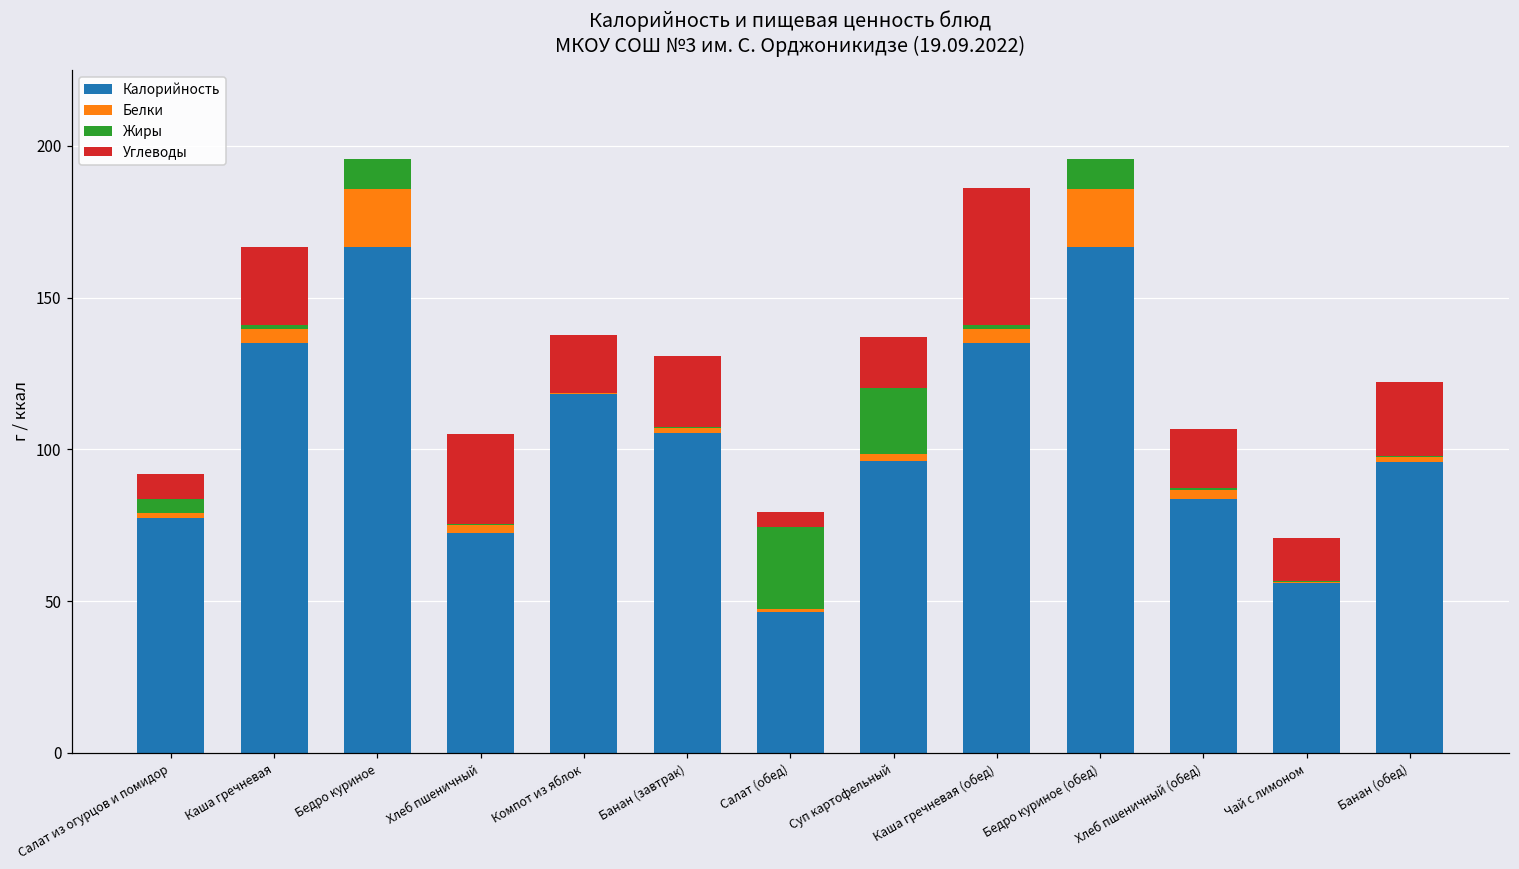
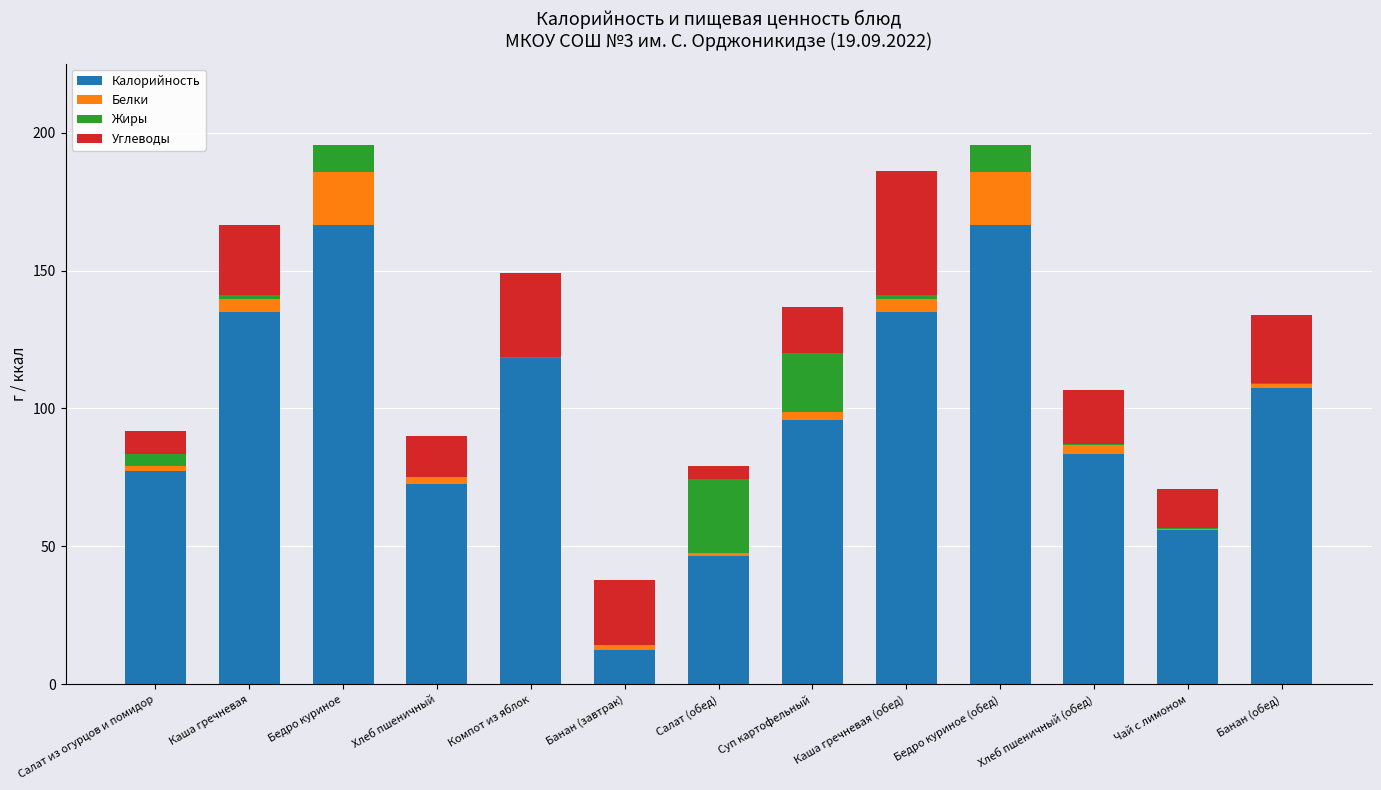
Углеводы, Хлеб пшеничный: 30 -> 15
Углеводы, Компот из яблок: 19 -> 31
Калорийность, Банан (завтрак): 105 -> 13
Калорийность, Банан (обед): 96 -> 107
